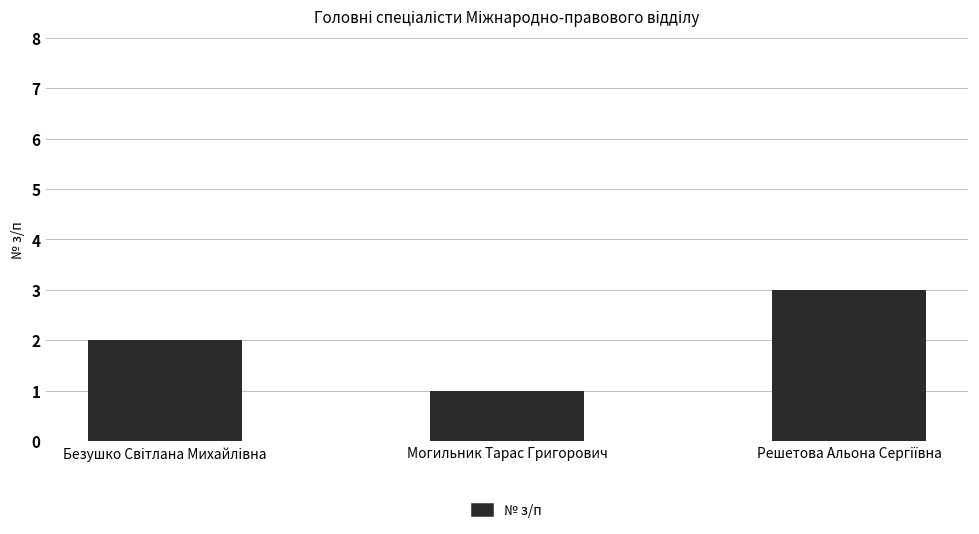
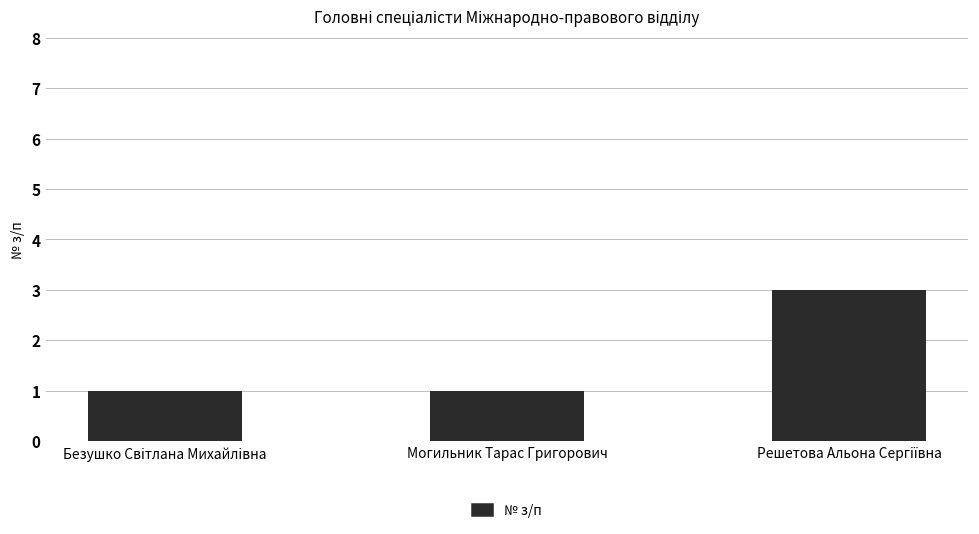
Безушко Світлана Михайлівна: 2 -> 1
